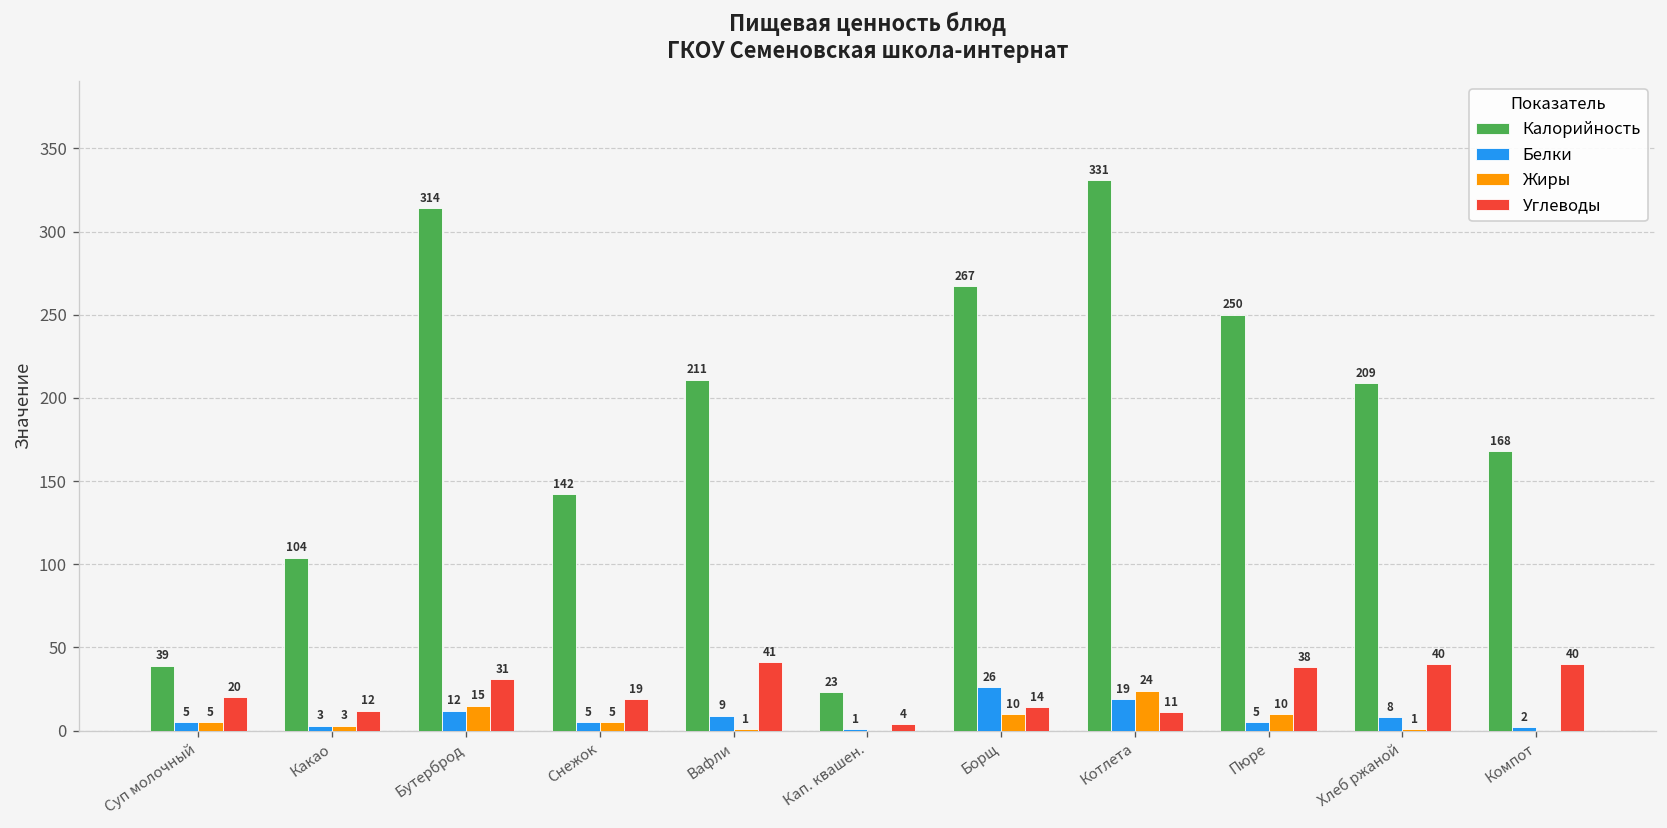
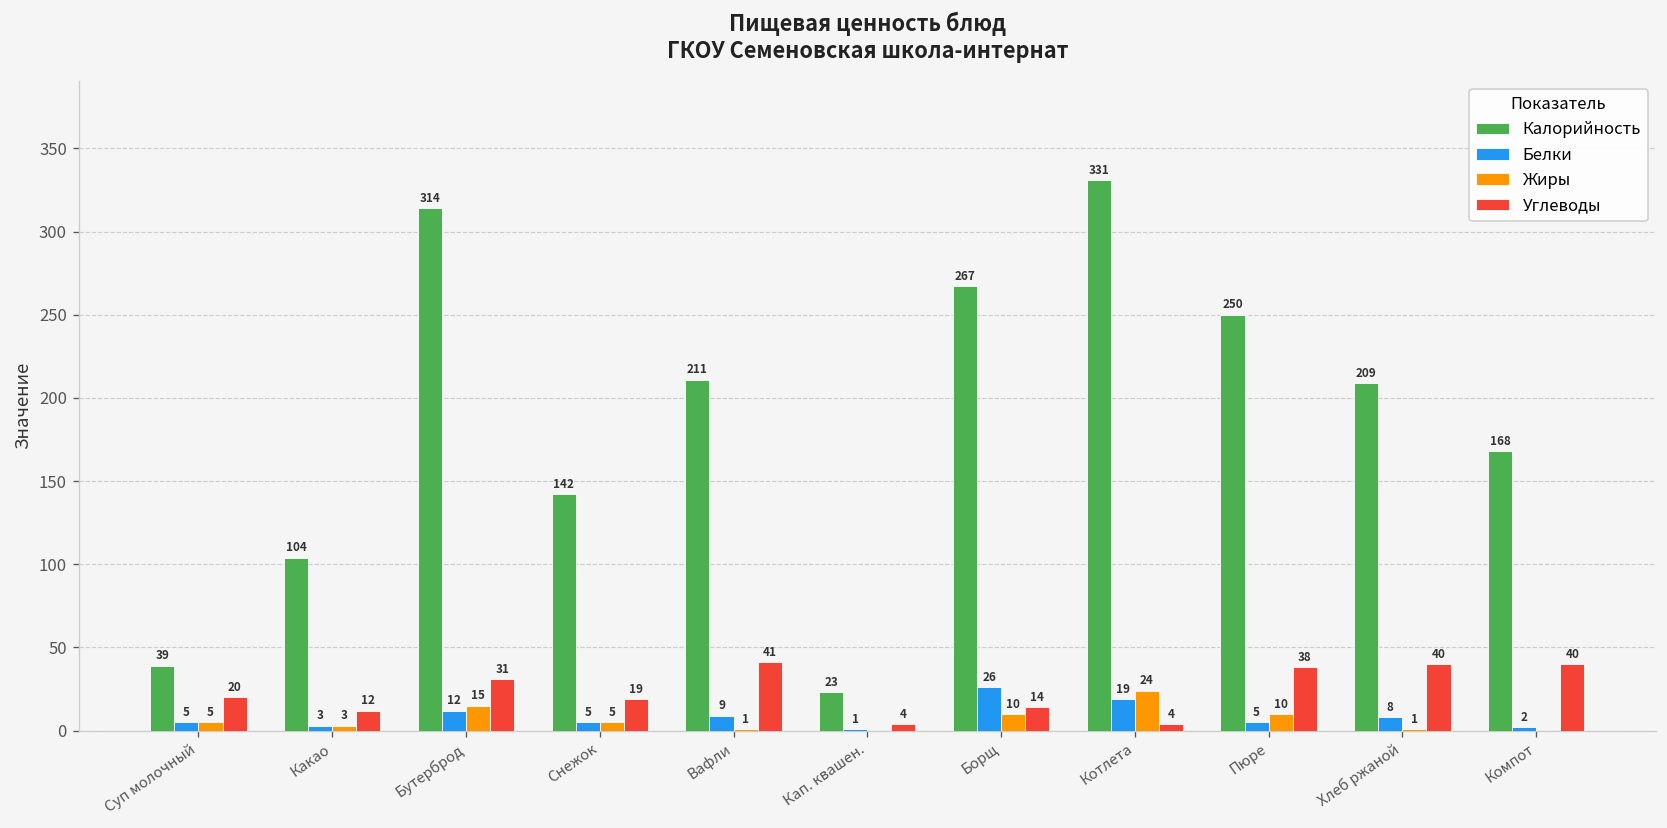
Углеводы, Котлета: 11 -> 4
